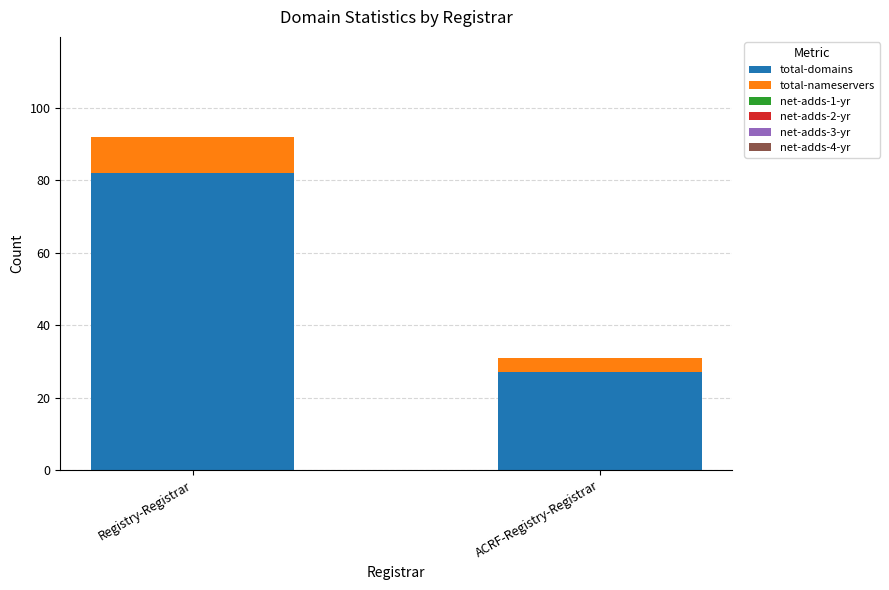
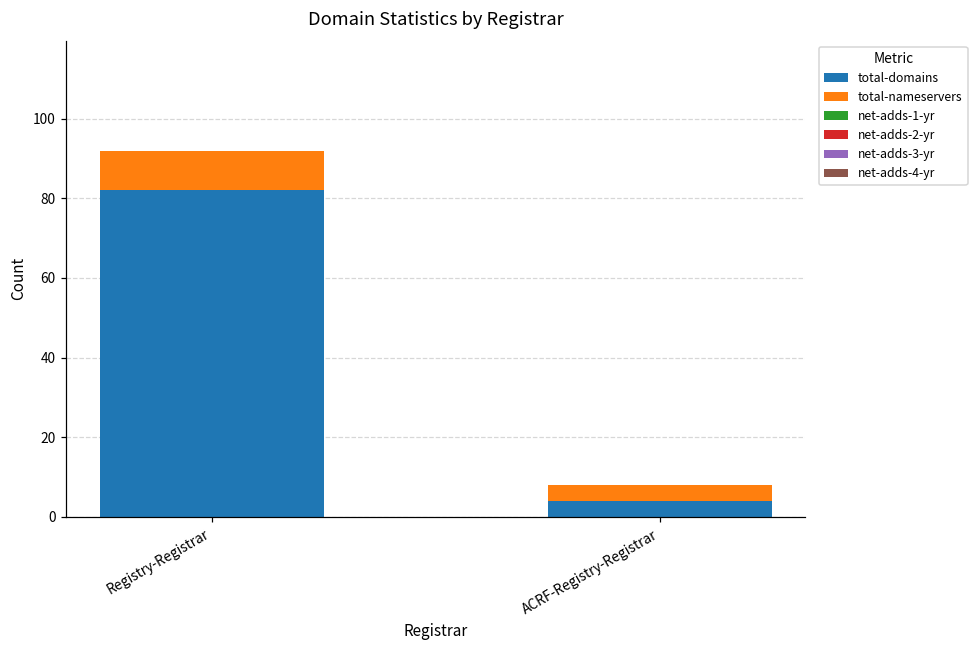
total-domains, ACRF-Registry-Registrar: 27 -> 4
